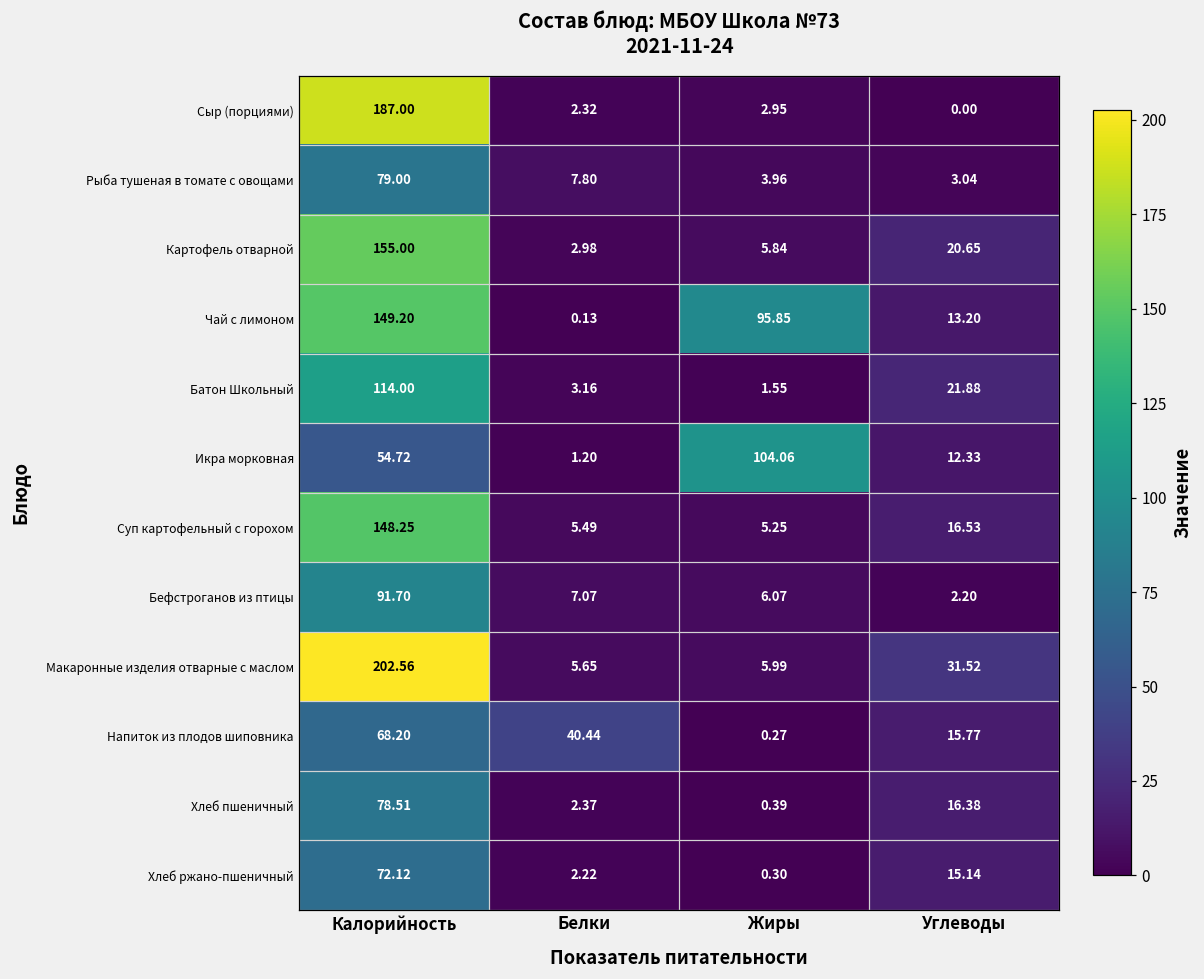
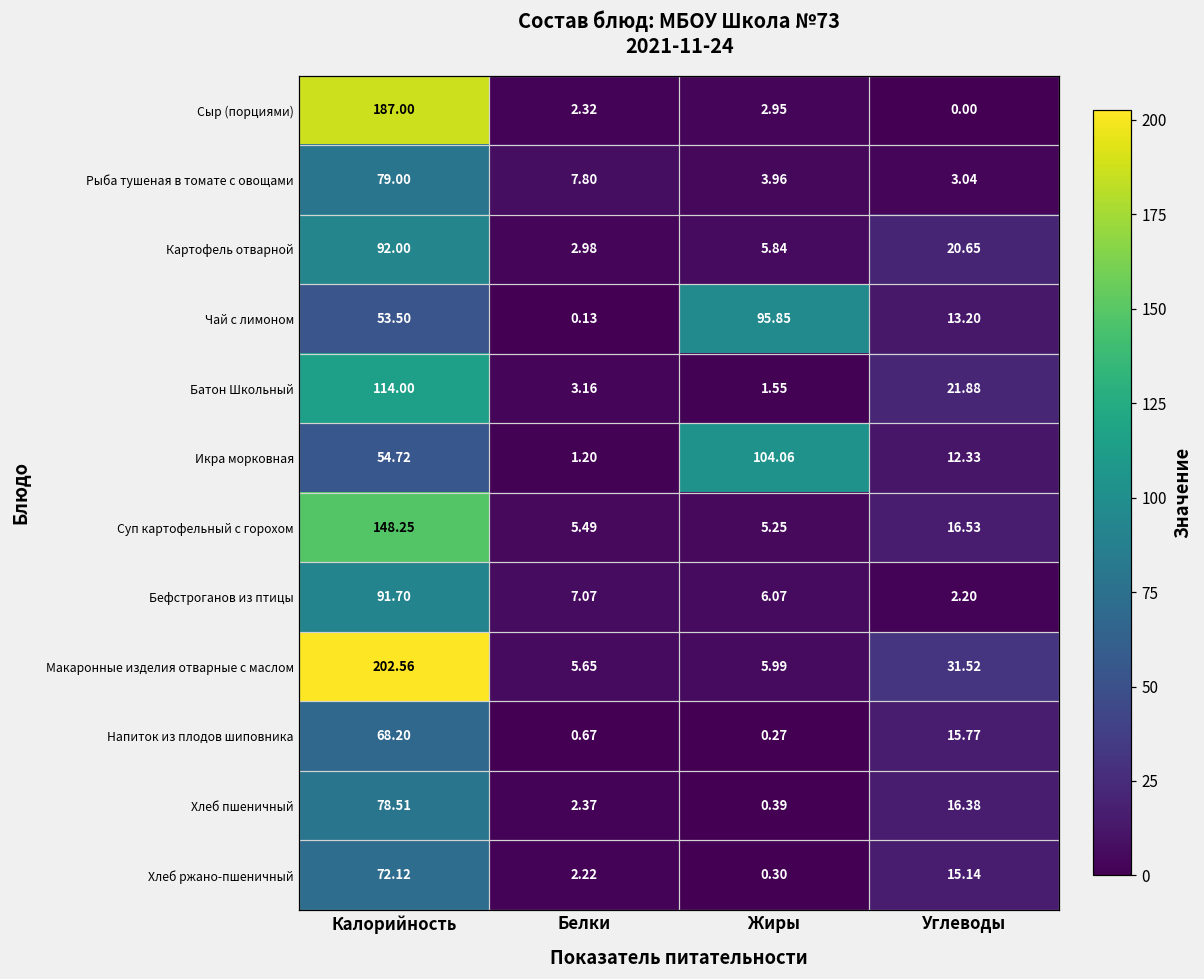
Картофель отварной, Калорийность: 155.00 -> 92.00
Чай с лимоном, Калорийность: 149.20 -> 53.50
Напиток из плодов шиповника, Белки: 40.44 -> 0.67
